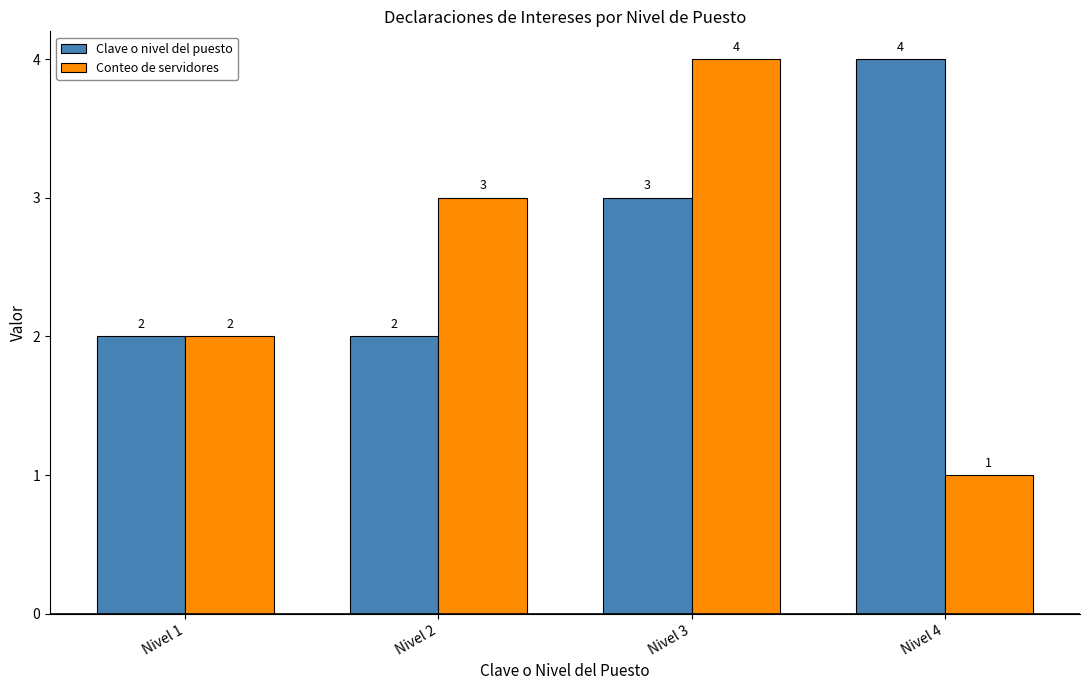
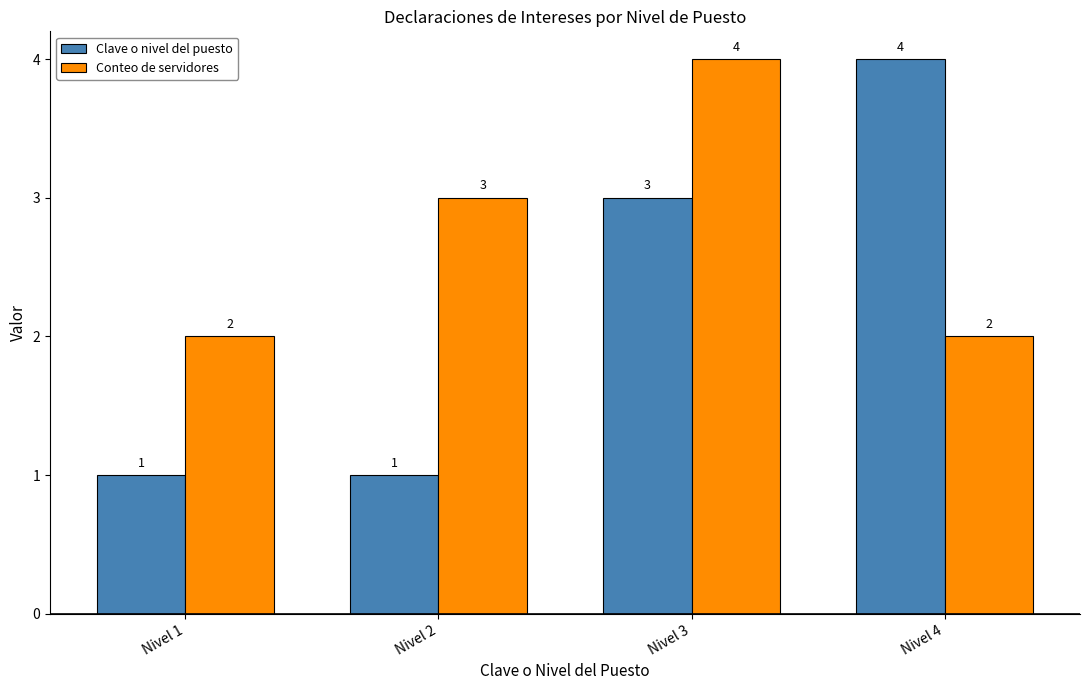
Clave o nivel del puesto, Nivel 1: 2 -> 1
Clave o nivel del puesto, Nivel 2: 2 -> 1
Conteo de servidores, Nivel 4: 1 -> 2
